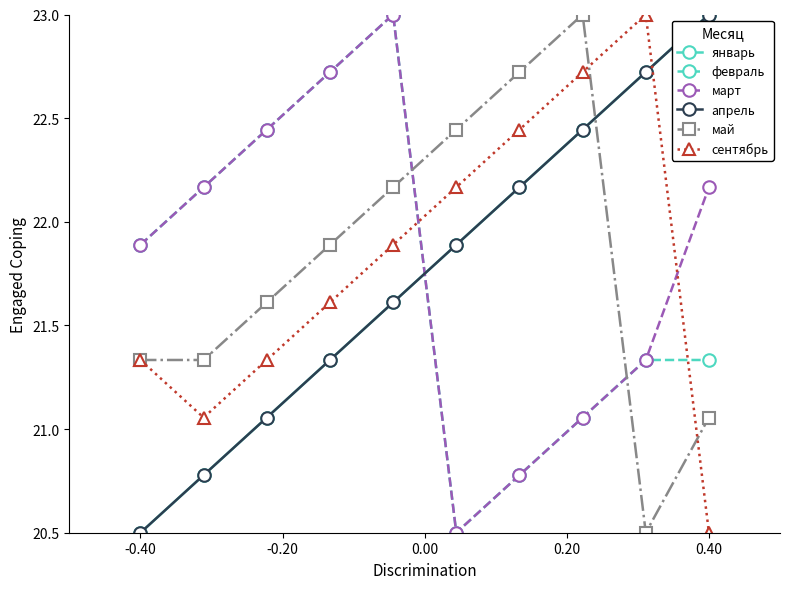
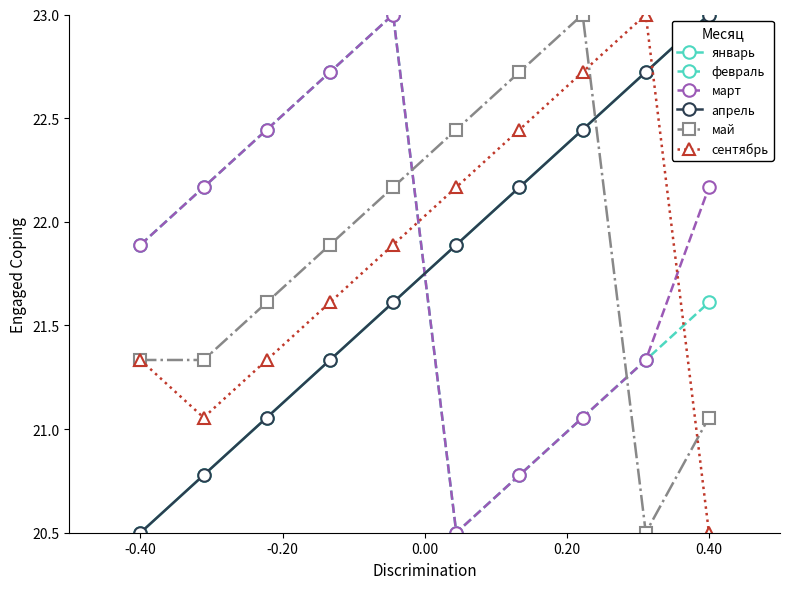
февраль, 0.40: 21.33 -> 21.61
